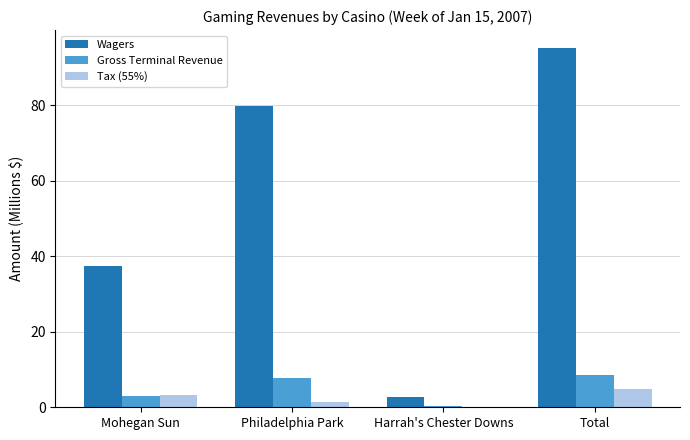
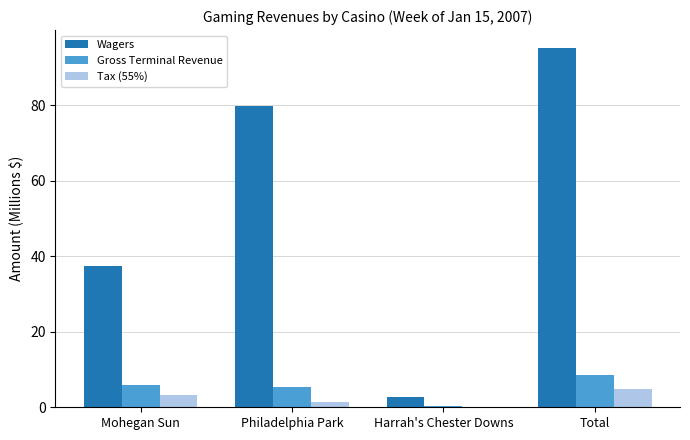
Gross Terminal Revenue, Mohegan Sun: 3 -> 6
Gross Terminal Revenue, Philadelphia Park: 8 -> 5
